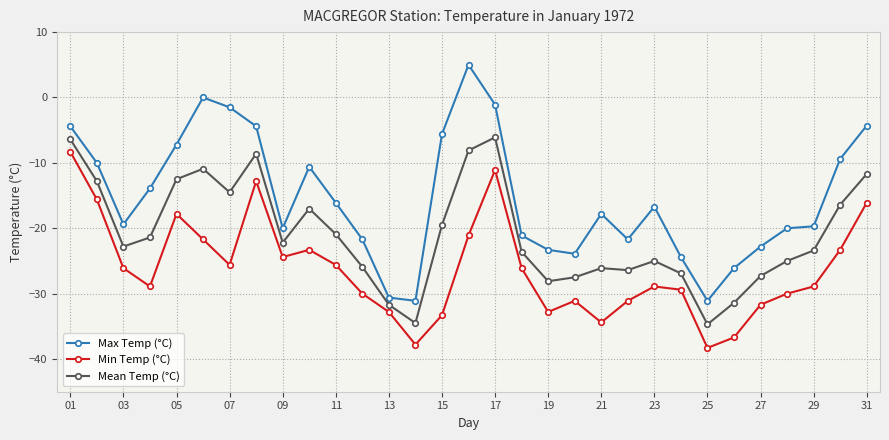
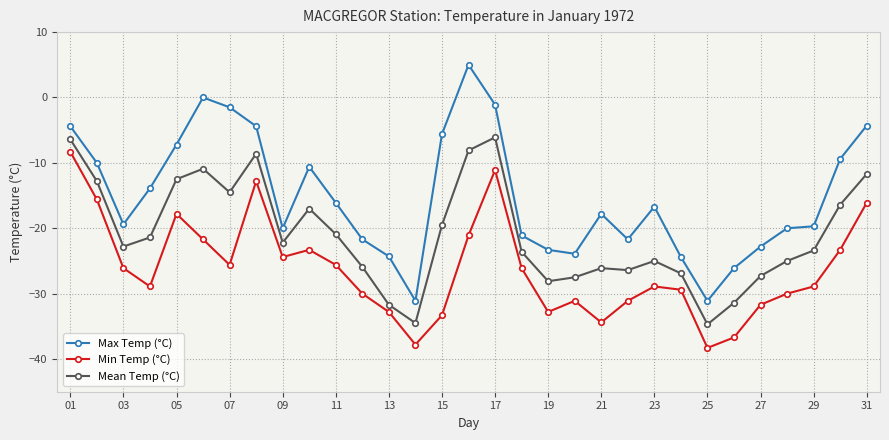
Max Temp (°C), 13: -31 -> -24
